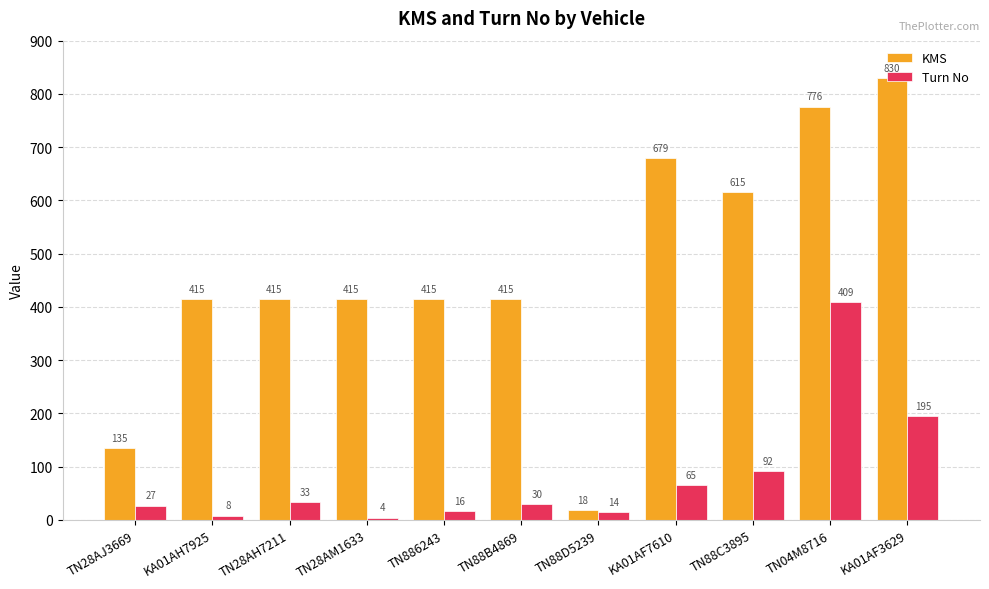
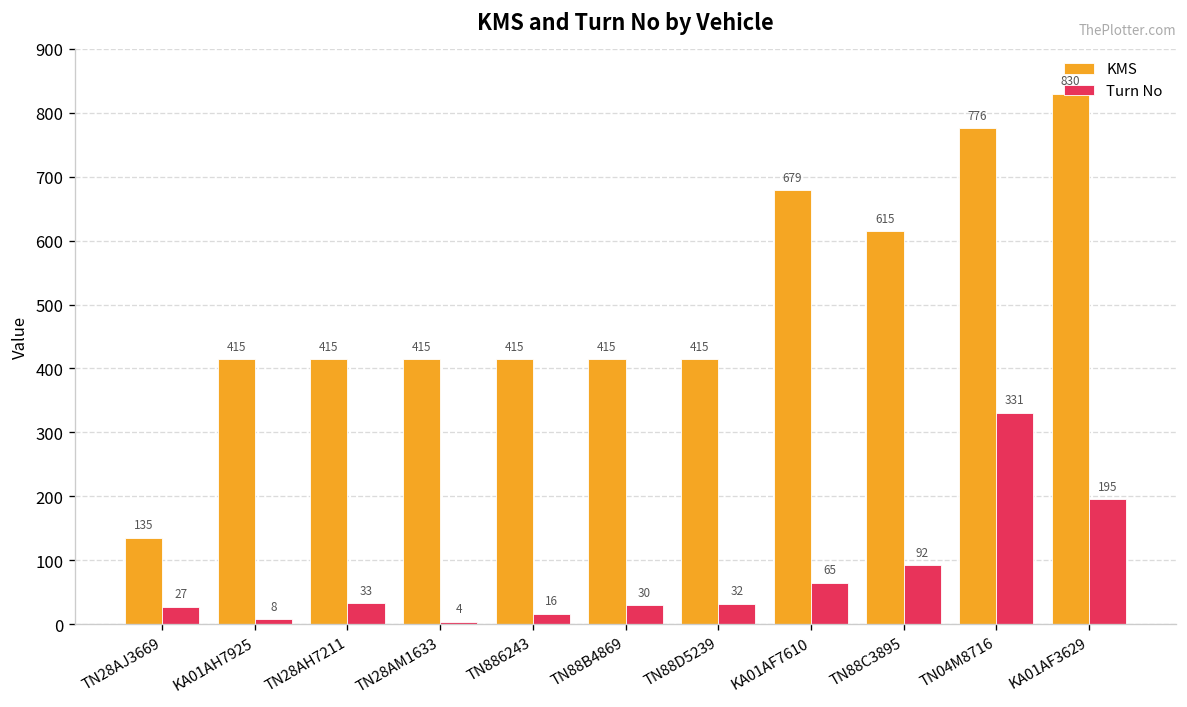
KMS, TN88D5239: 18 -> 415
Turn No, TN88D5239: 14 -> 32
Turn No, TN04M8716: 409 -> 331
